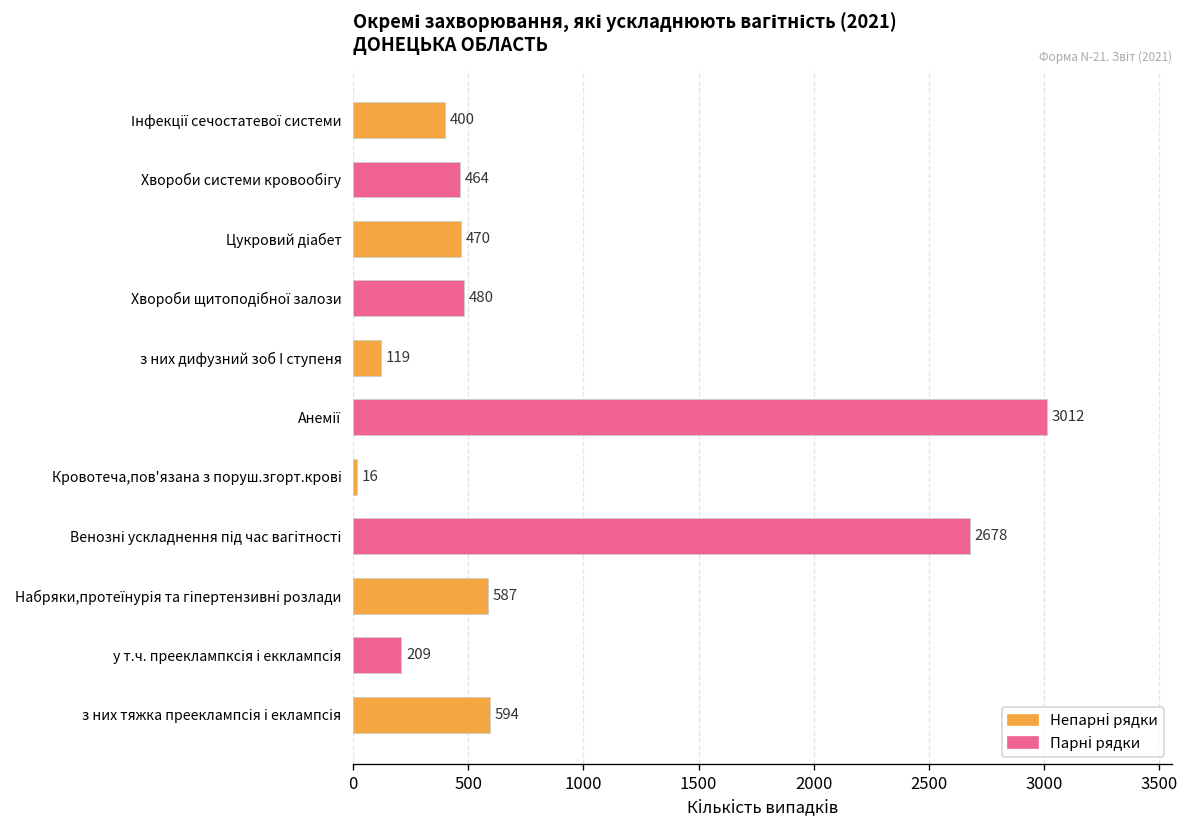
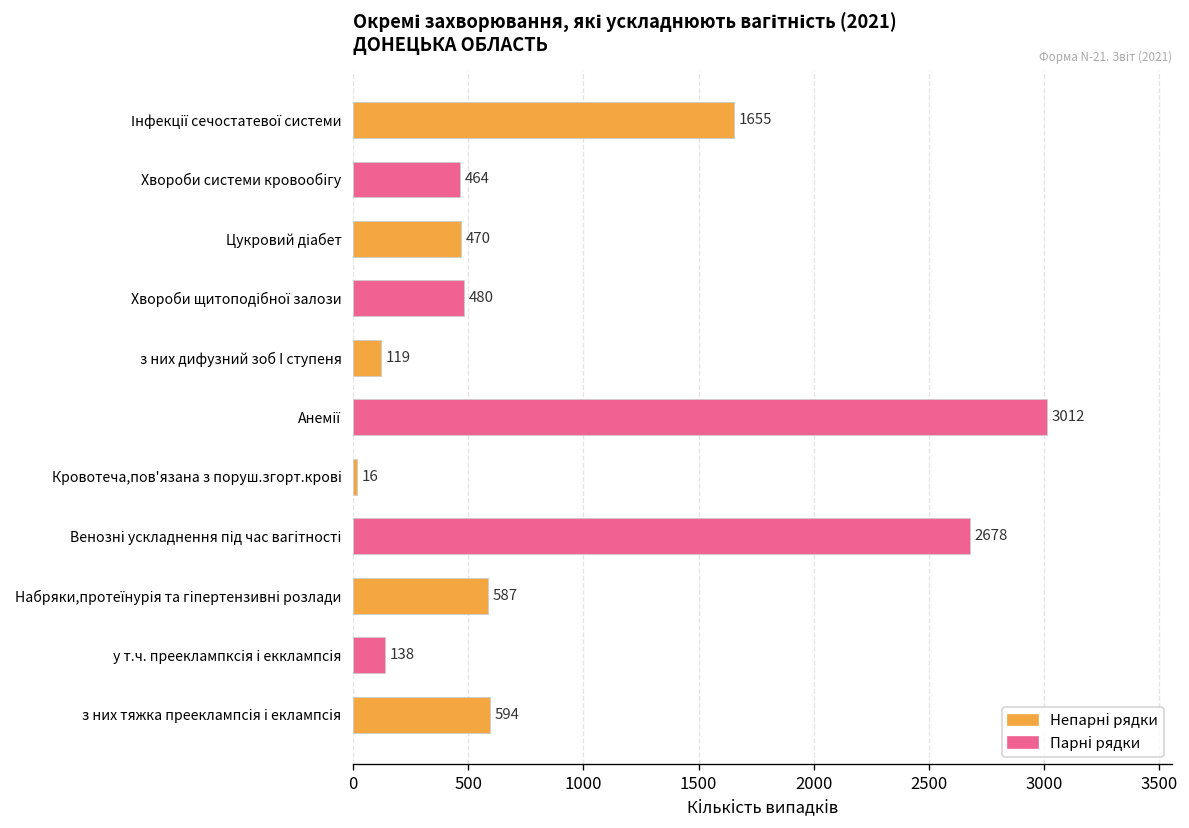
Інфекції сечостатевої системи: 400 -> 1655
у т.ч. прееклампксія і екклампсія: 209 -> 138
